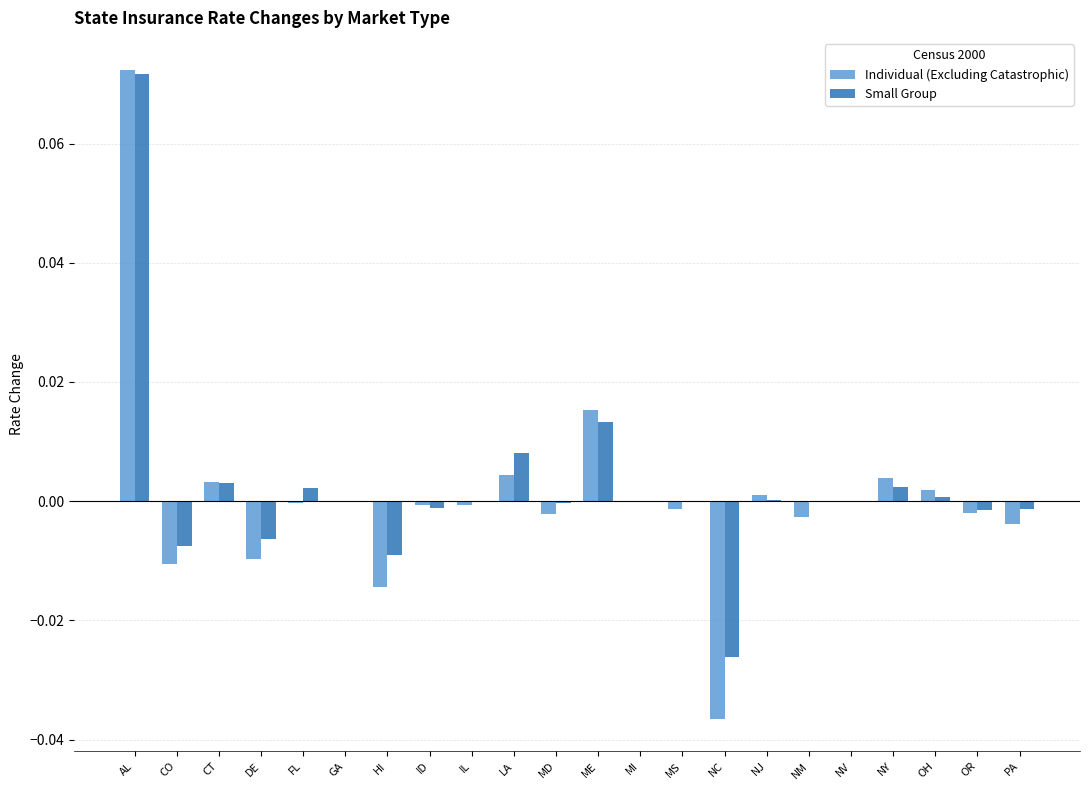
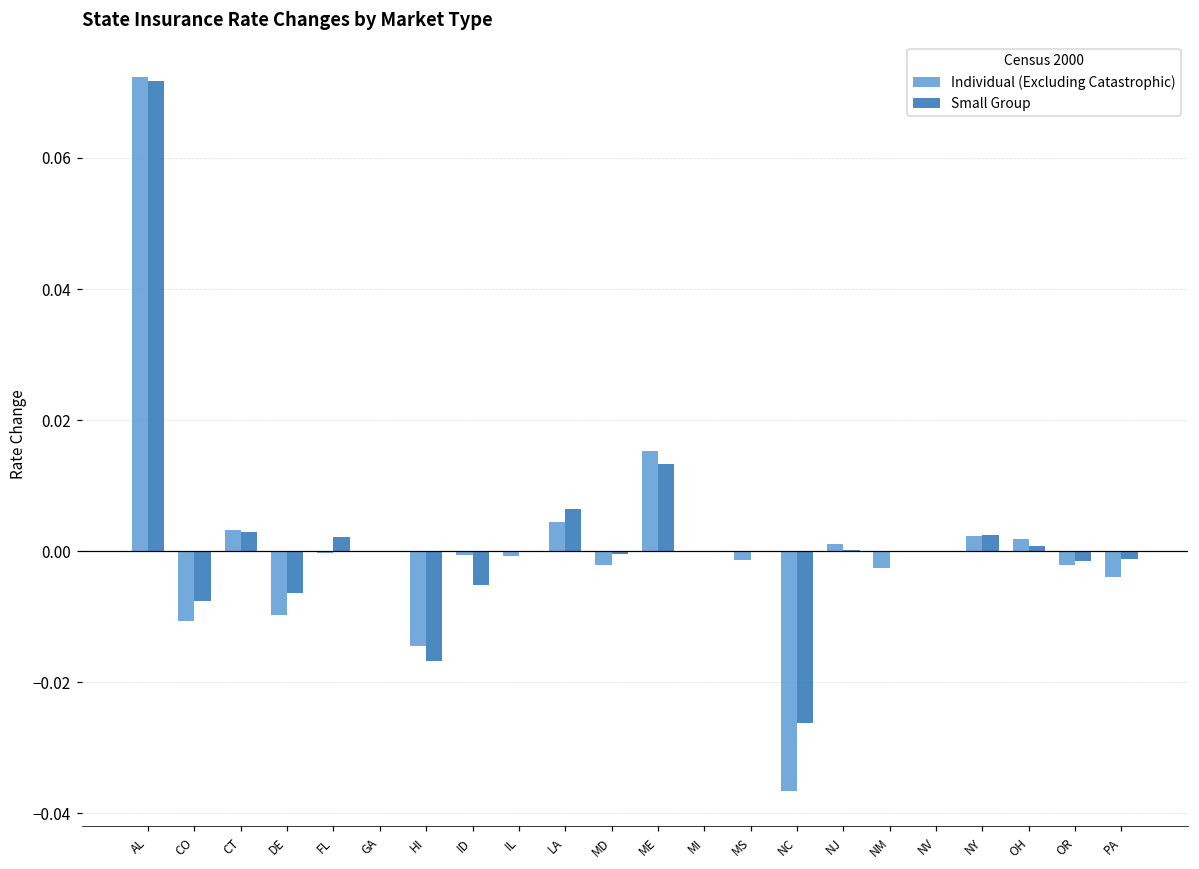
Small Group, HI: -0.009 -> -0.017
Small Group, ID: -0.001 -> -0.005
Small Group, LA: 0.008 -> 0.006
Individual (Excluding Catastrophic), NY: 0.004 -> 0.002
